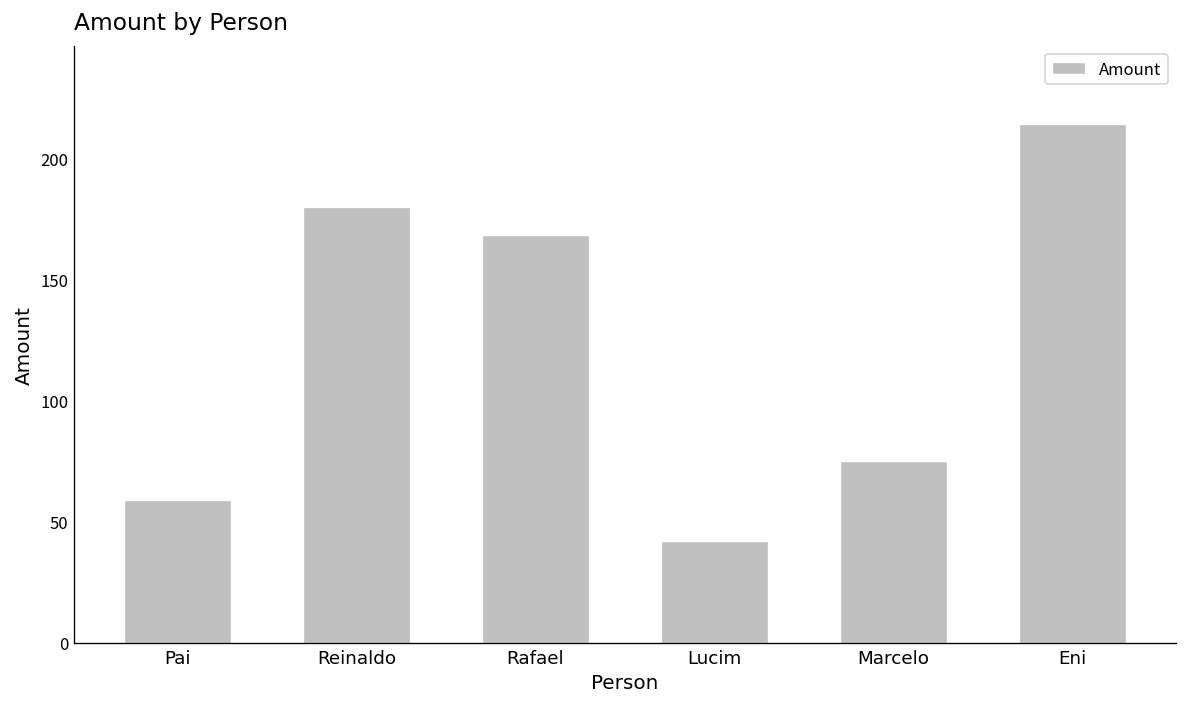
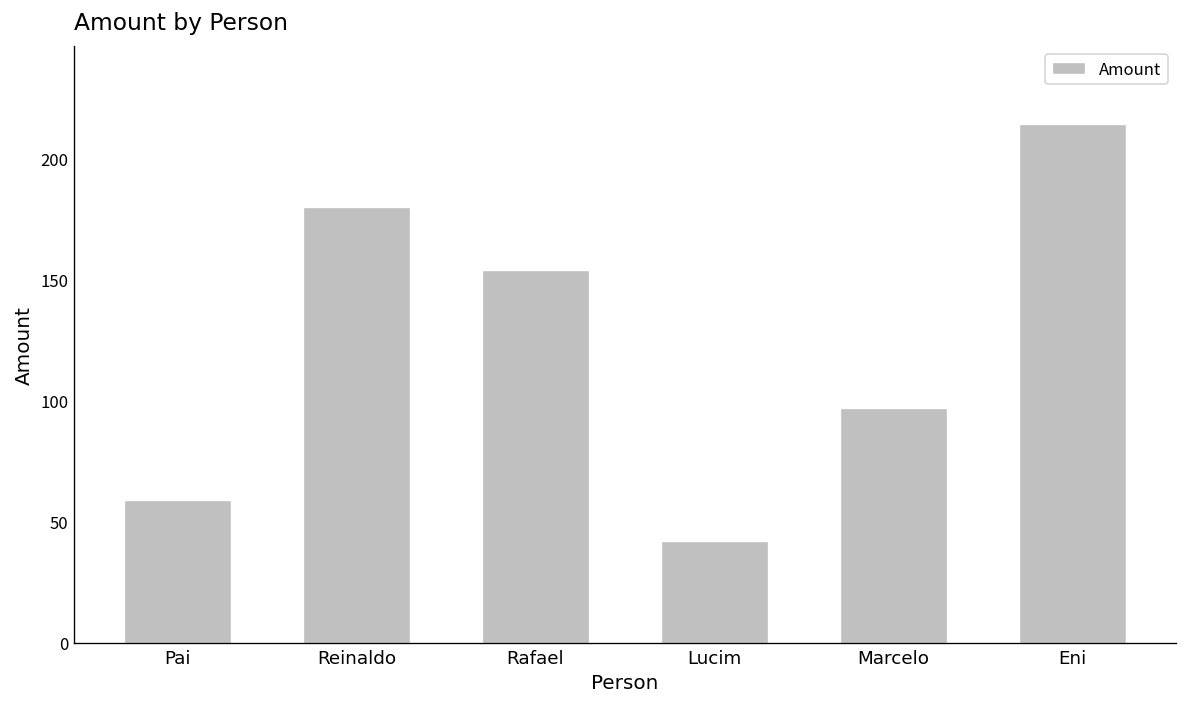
Rafael: 168 -> 154
Marcelo: 75 -> 97
